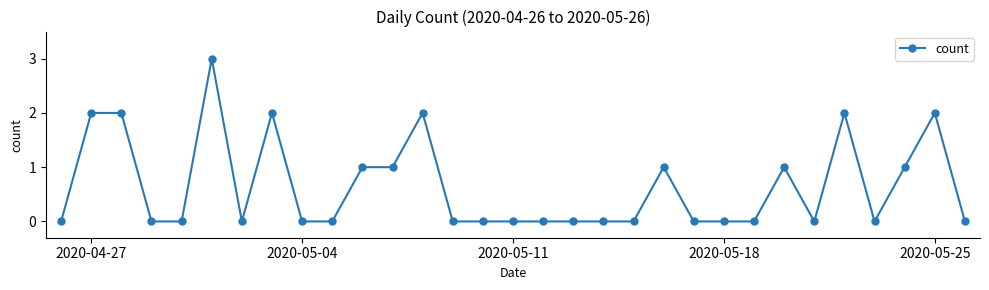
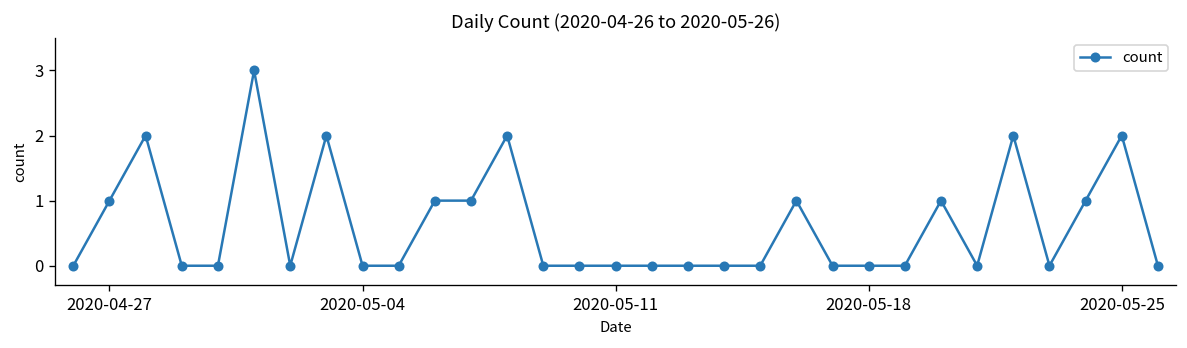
2020-04-27: 2 -> 1
